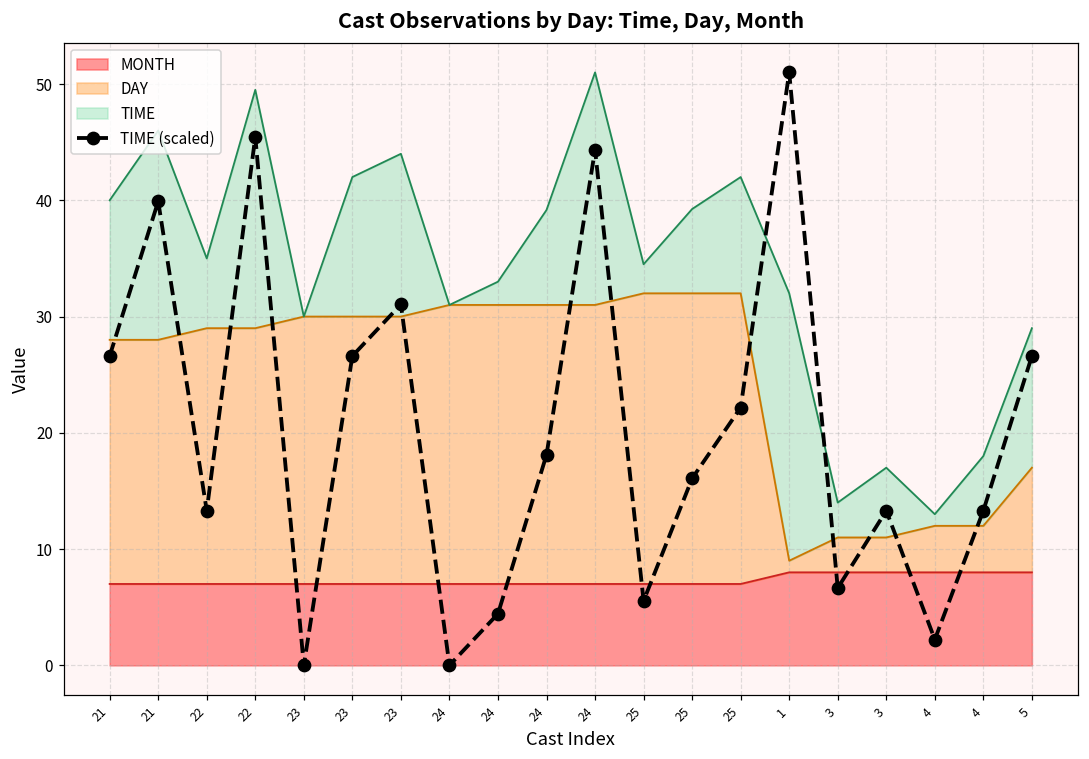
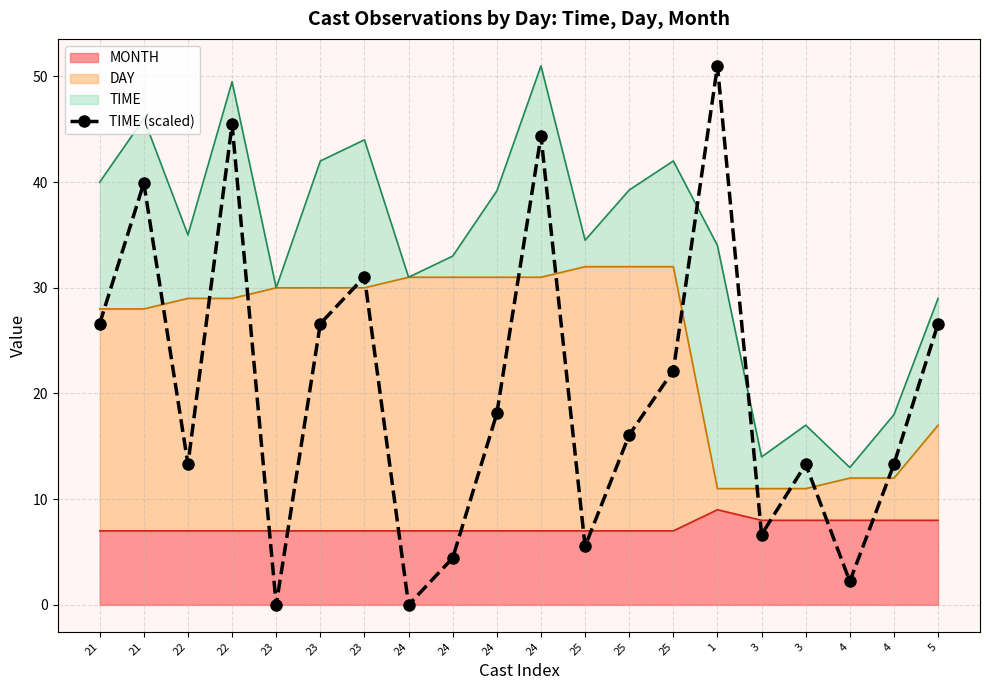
MONTH, 1: 8 -> 9
DAY, 1: 1 -> 2
